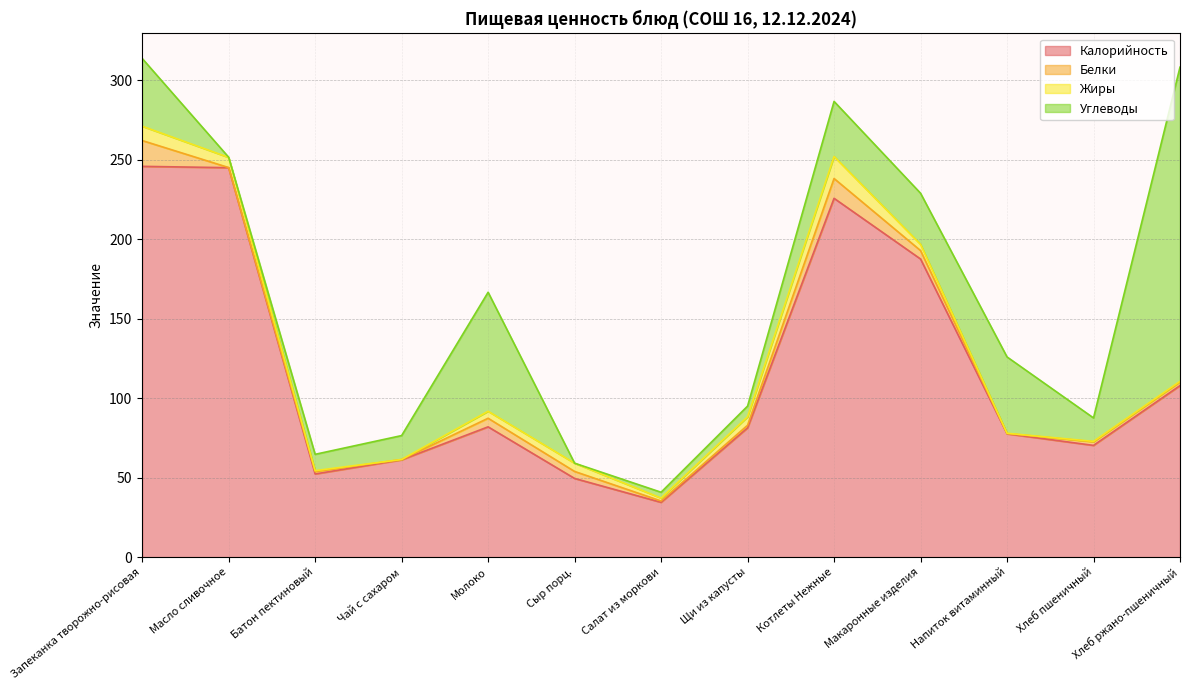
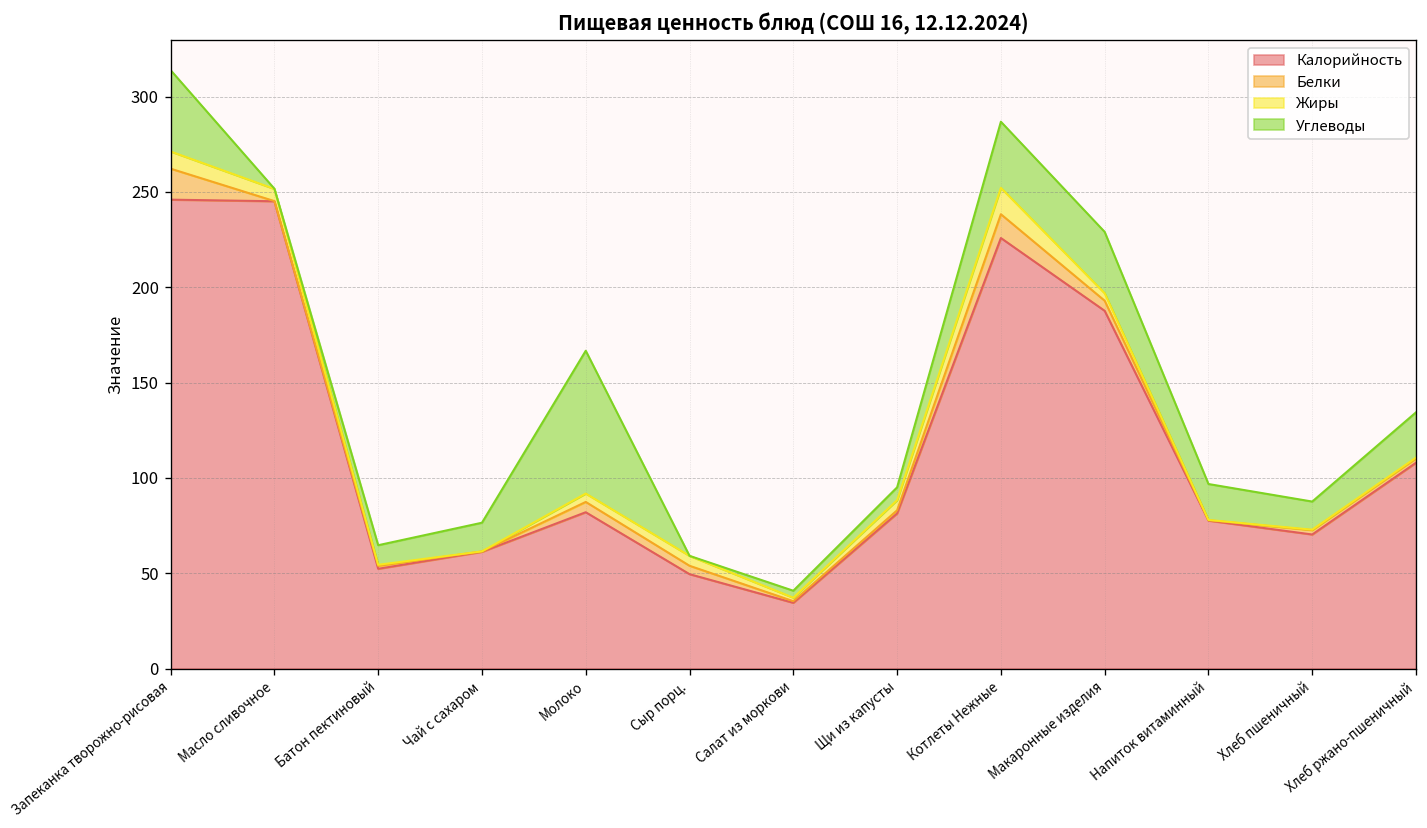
Углеводы, Напиток витаминный: 48 -> 19
Углеводы, Хлеб ржано-пшеничный: 198 -> 24
